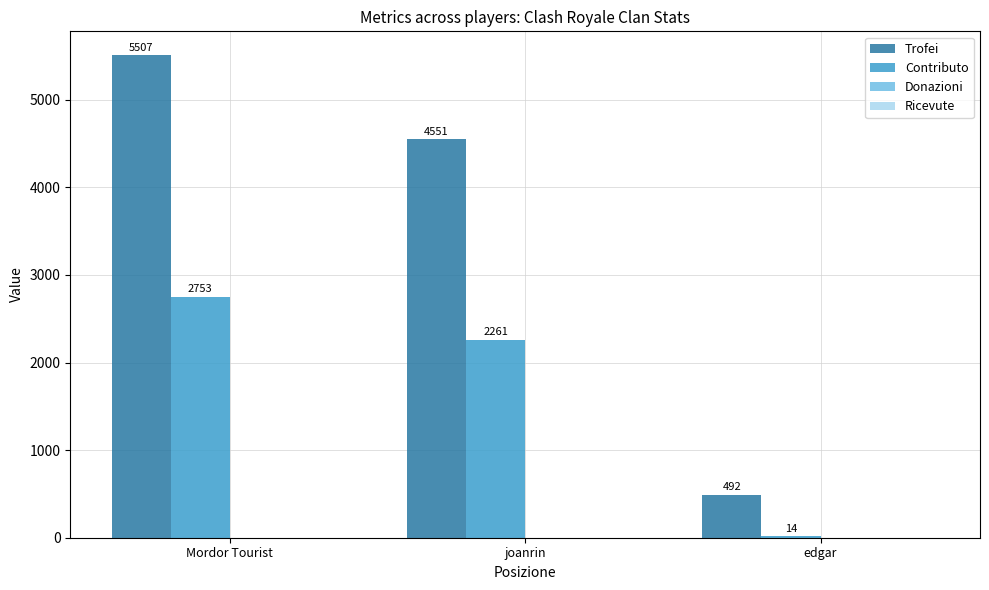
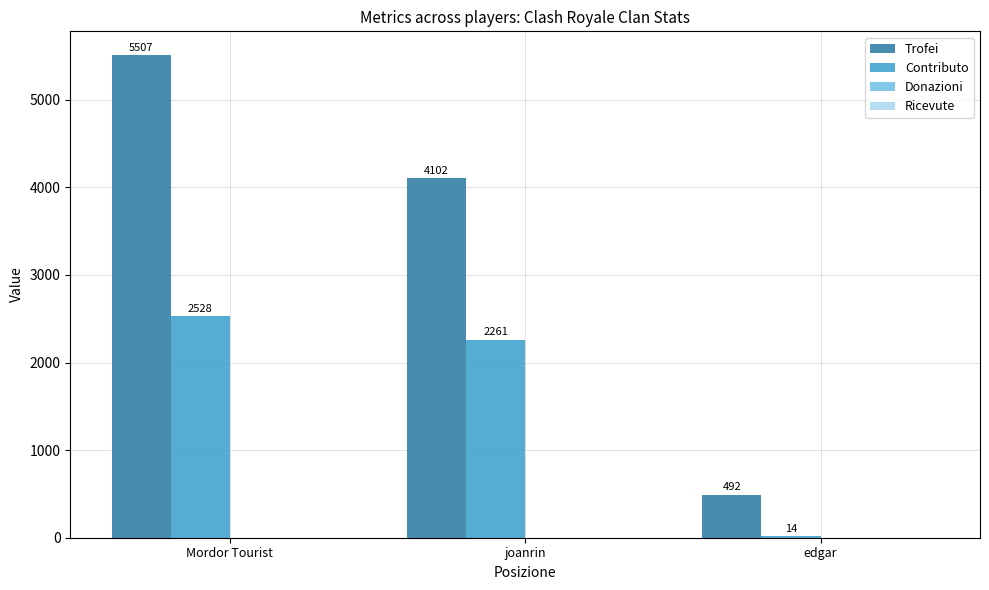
Contributo, Mordor Tourist: 2753 -> 2528
Trofei, joanrin: 4551 -> 4102
